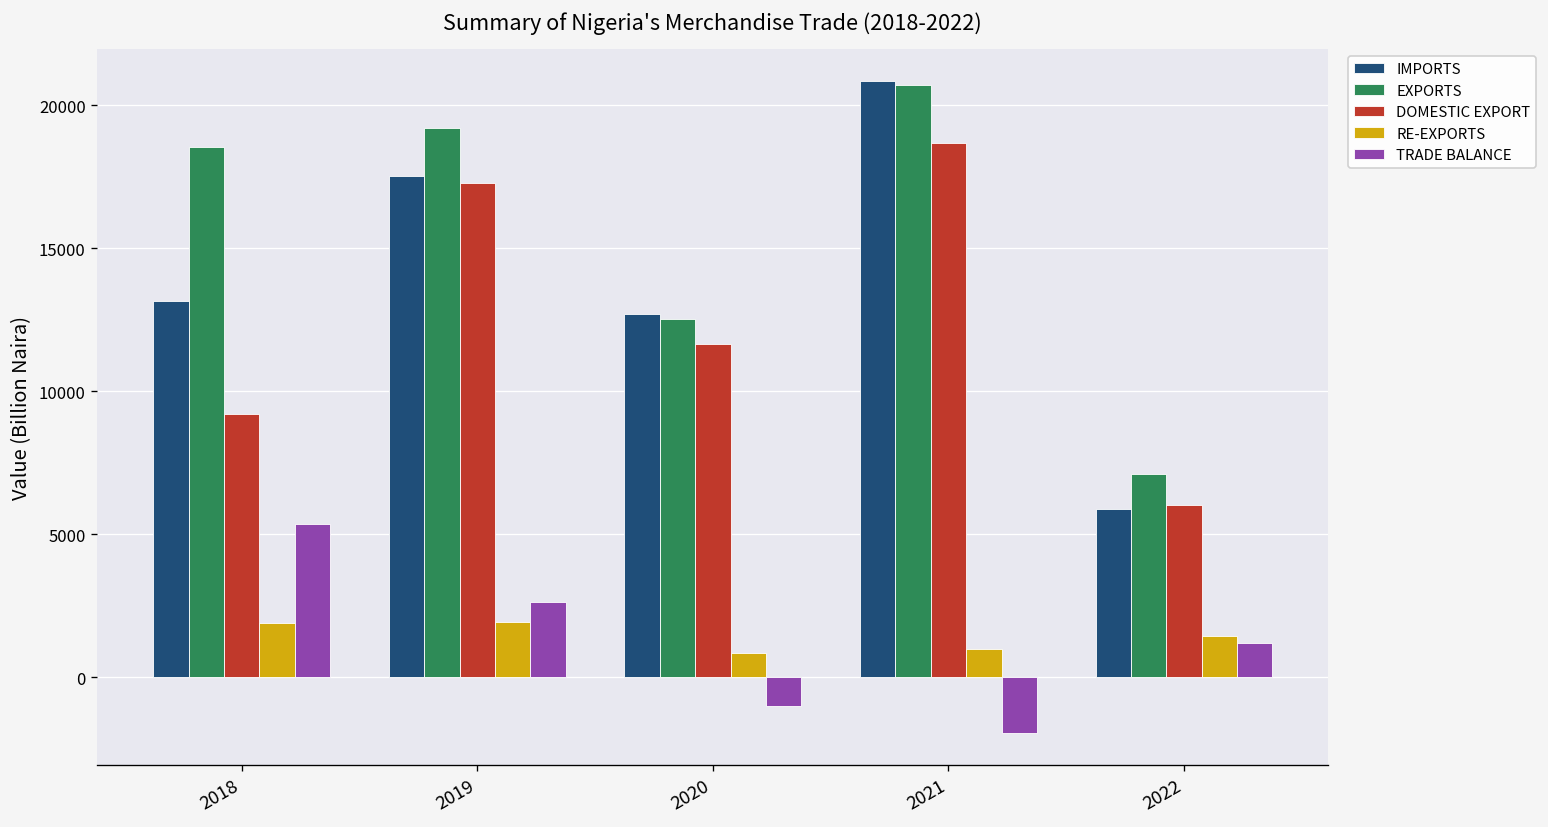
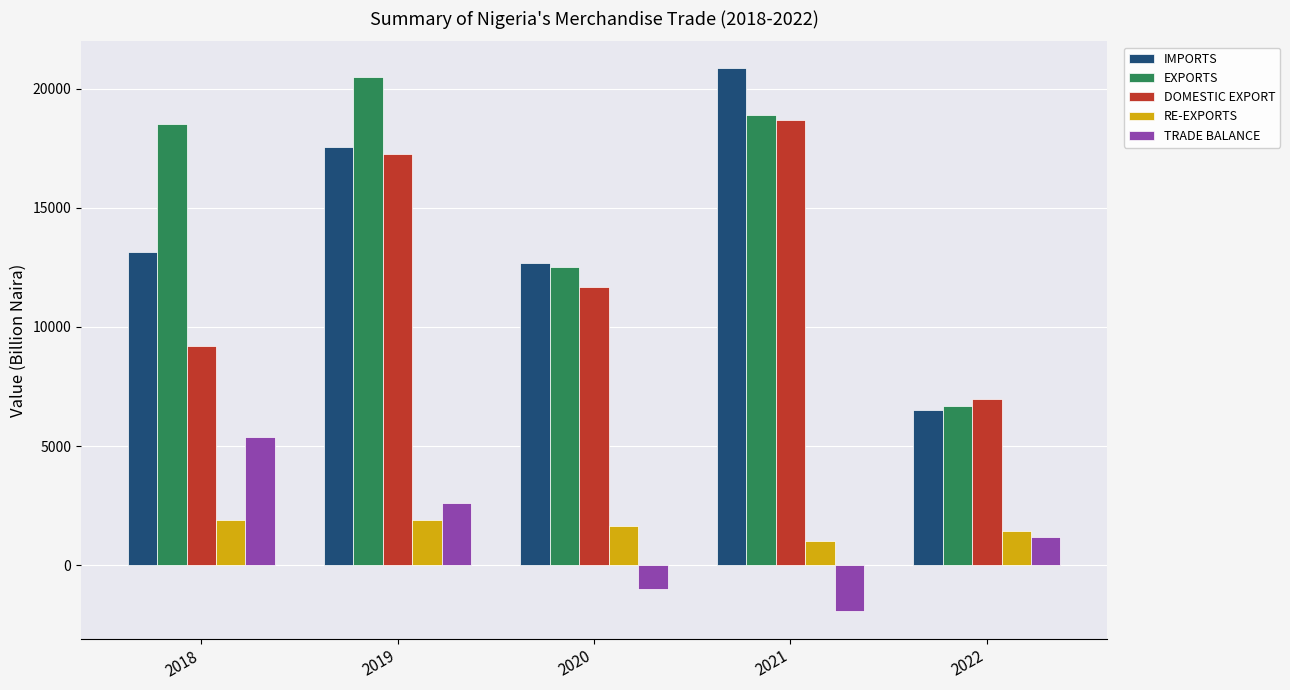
EXPORTS, 2019: 19200 -> 20500
RE-EXPORTS, 2020: 900 -> 1600
EXPORTS, 2021: 20700 -> 18900
IMPORTS, 2022: 5900 -> 6500
EXPORTS, 2022: 7100 -> 6700
DOMESTIC EXPORT, 2022: 6000 -> 7000
